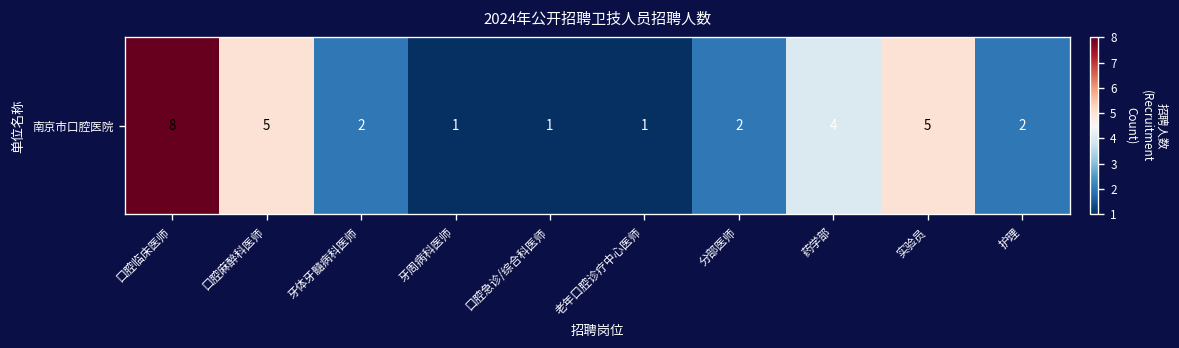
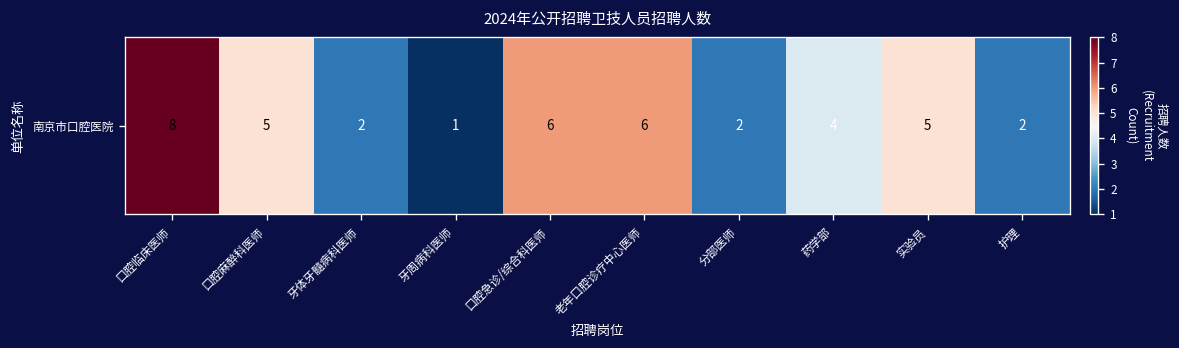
南京市口腔医院, 口腔急诊/综合科医师: 1 -> 6
南京市口腔医院, 老年口腔诊疗中心医师: 1 -> 6
